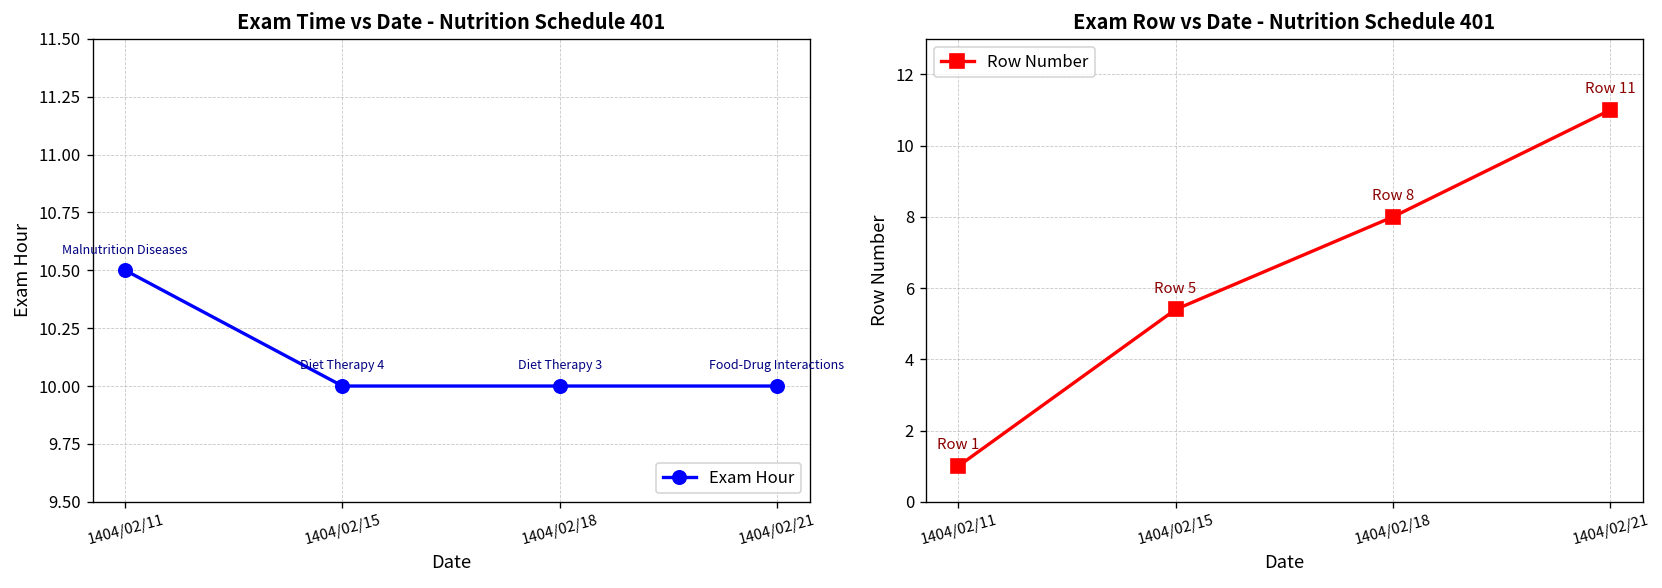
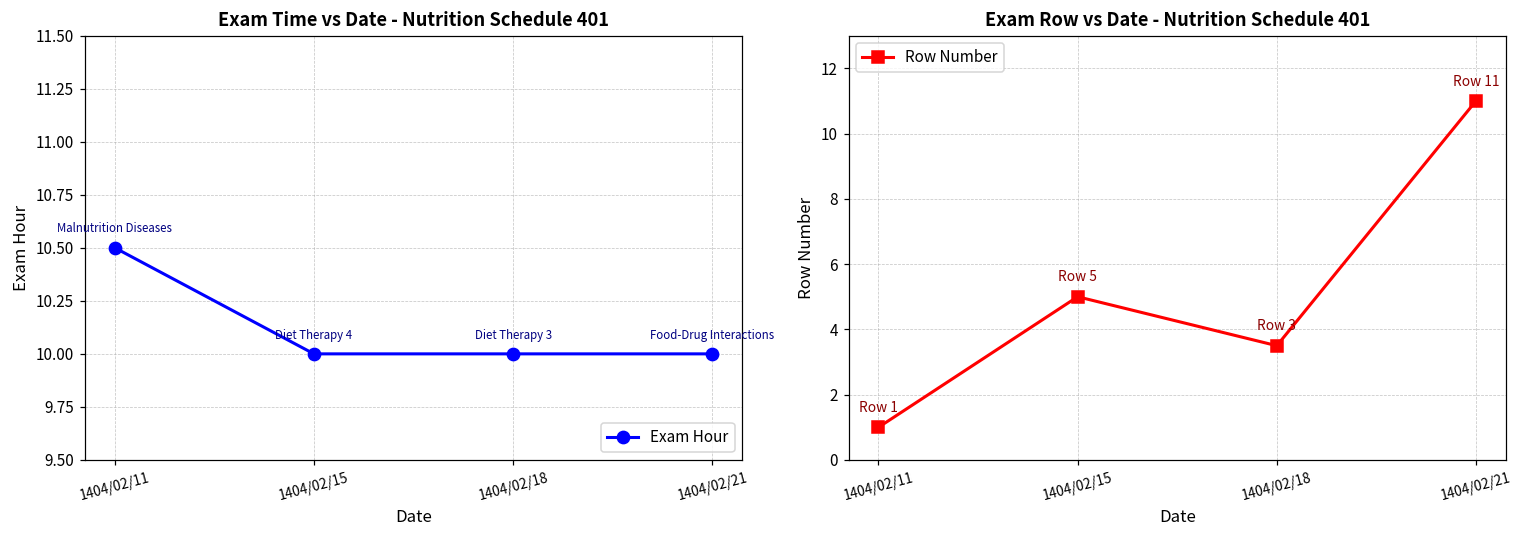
Exam Row vs Date - Nutrition Schedule 401, 1404/02/15: 5.4 -> 5.0
Exam Row vs Date - Nutrition Schedule 401, 1404/02/18: 8 -> 3
